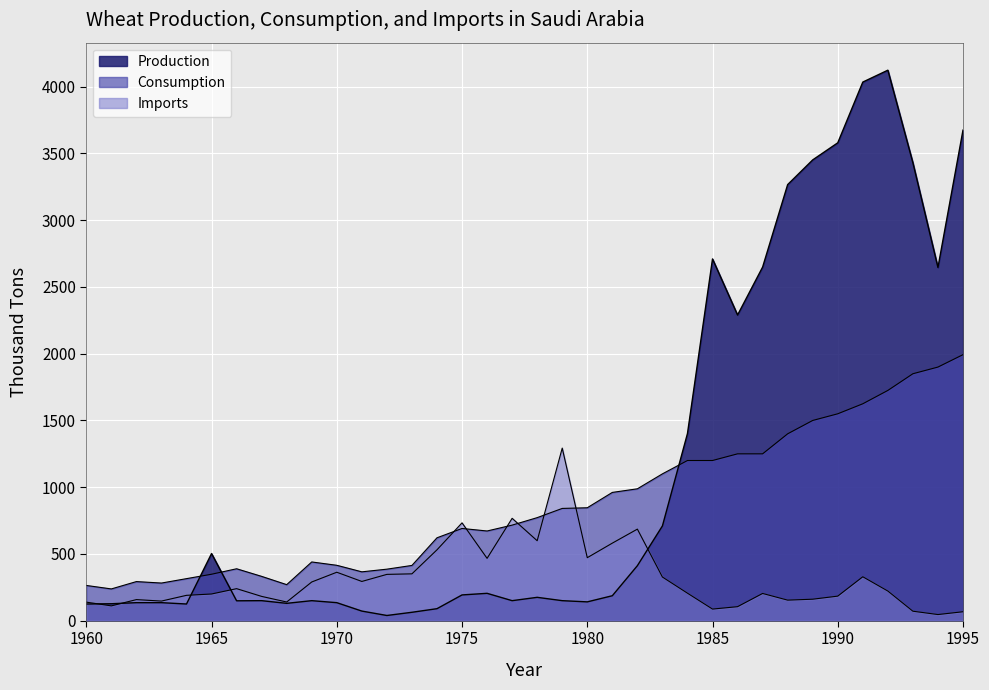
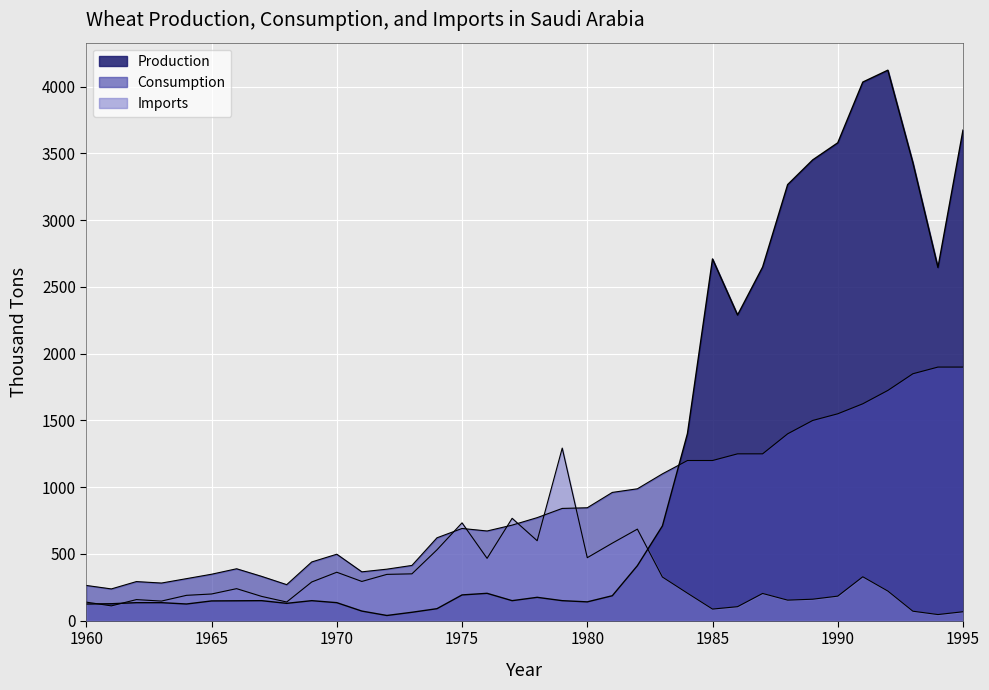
Production, 1965: 500 -> 150
Consumption, 1970: 420 -> 500
Consumption, 1995: 1990 -> 1900
